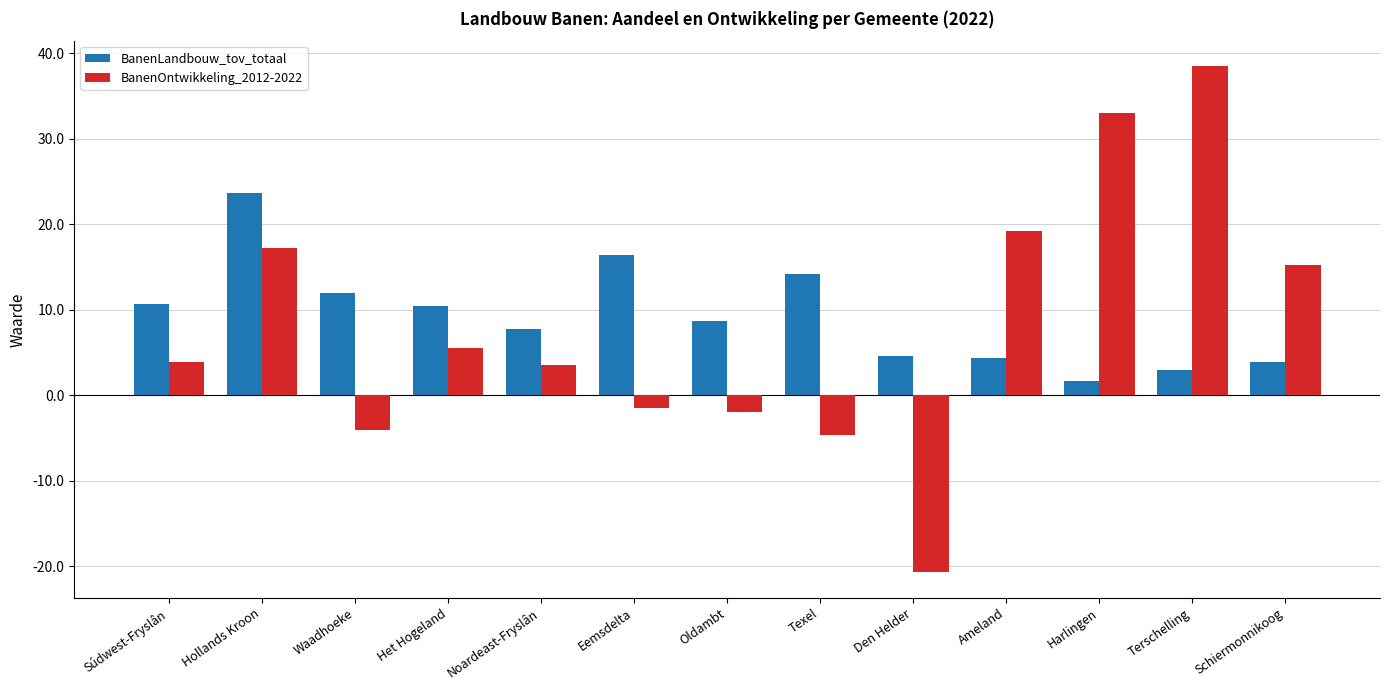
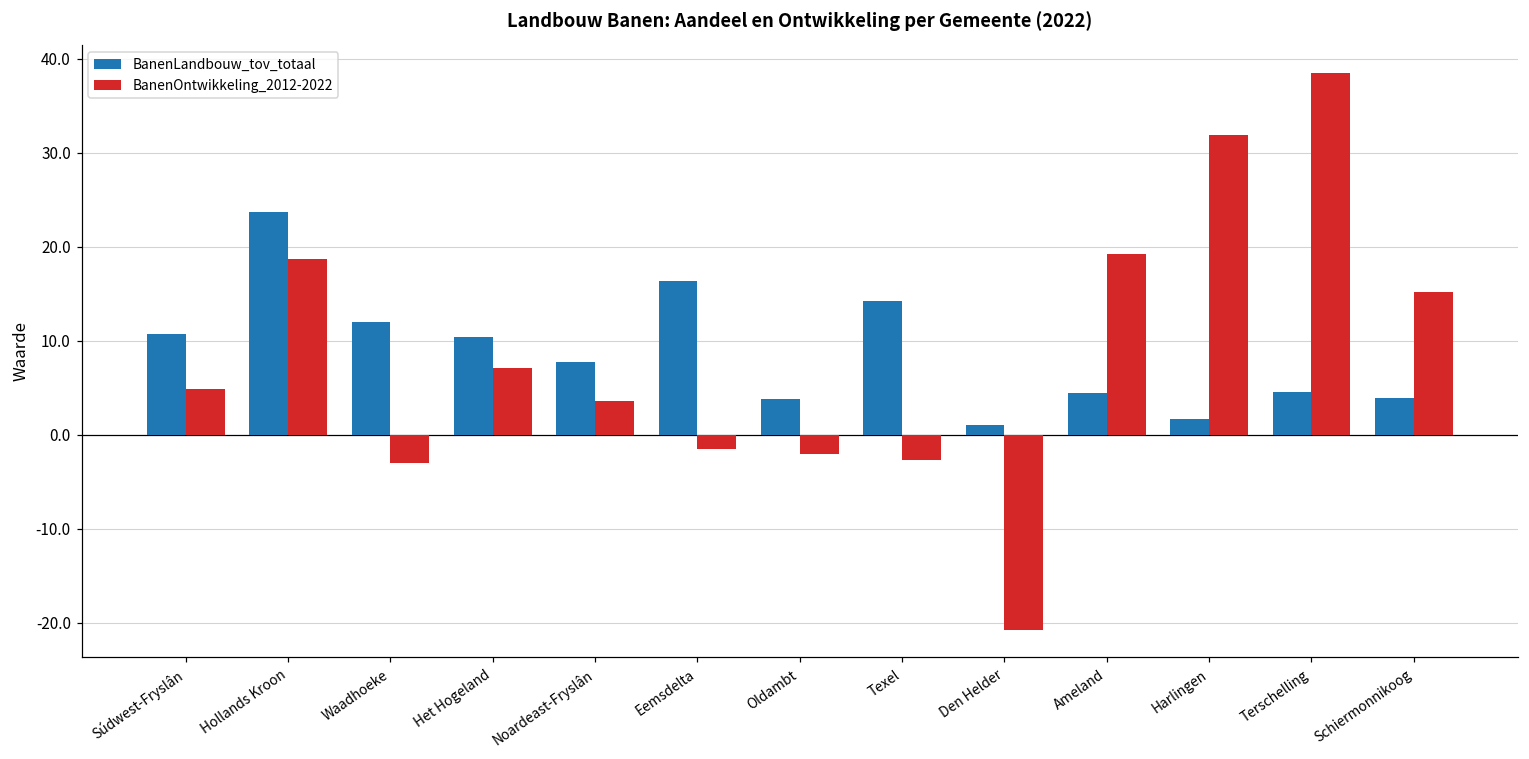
BanenOntwikkeling_2012-2022, Súdwest-Fryslân: 4 -> 5
BanenOntwikkeling_2012-2022, Hollands Kroon: 17 -> 19
BanenOntwikkeling_2012-2022, Waadhoeke: -4 -> -3
BanenOntwikkeling_2012-2022, Het Hogeland: 6 -> 7
BanenLandbouw_tov_totaal, Oldambt: 9 -> 4
BanenOntwikkeling_2012-2022, Texel: -5 -> -3
BanenLandbouw_tov_totaal, Den Helder: 5 -> 1
BanenOntwikkeling_2012-2022, Harlingen: 33 -> 32
BanenLandbouw_tov_totaal, Terschelling: 3 -> 5
